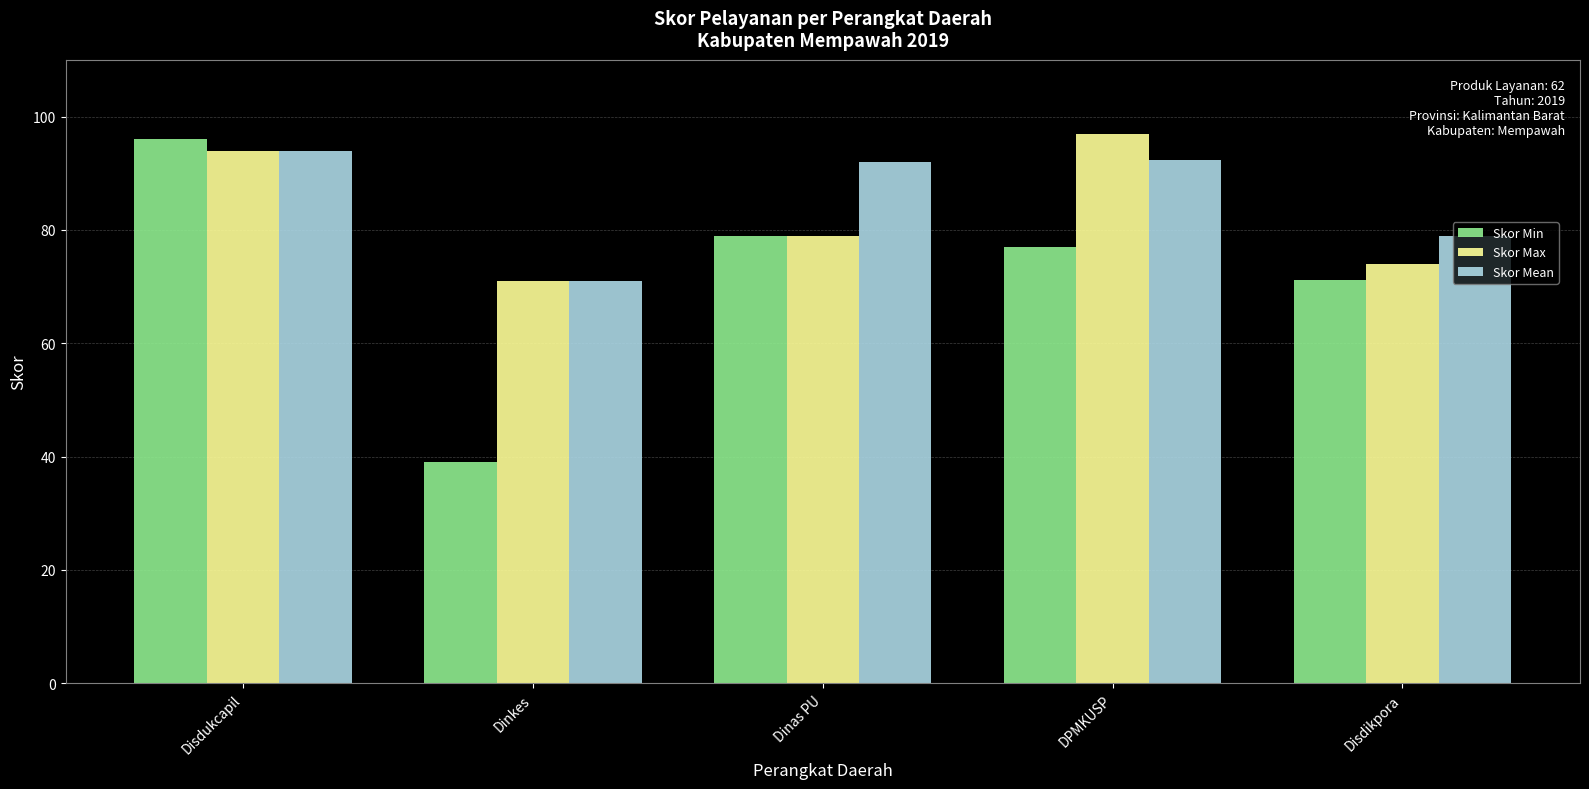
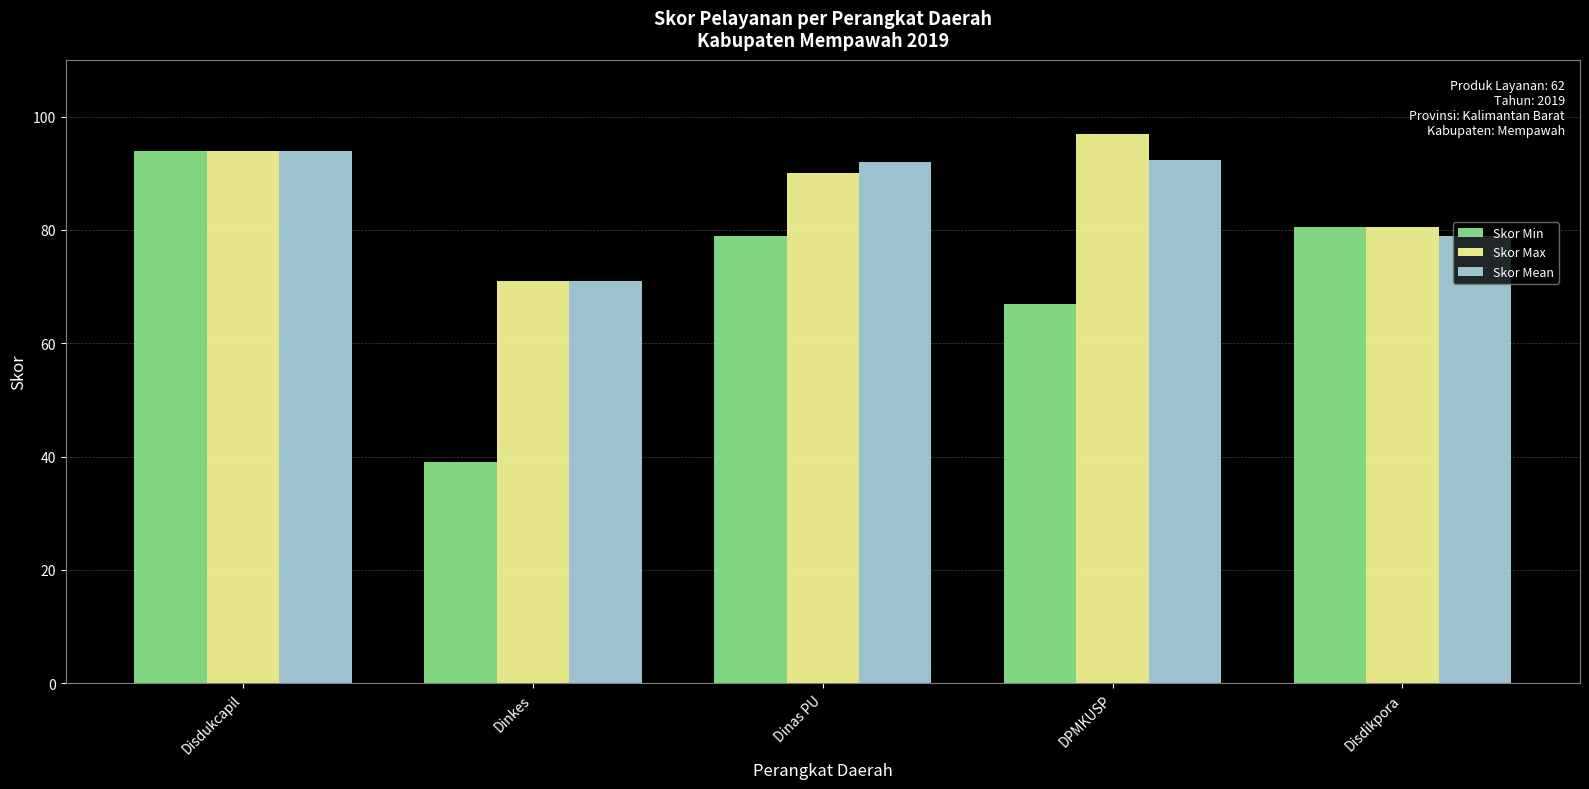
Skor Min, Disdukcapil: 96 -> 94
Skor Max, Dinas PU: 79 -> 90
Skor Min, DPMKUSP: 77 -> 67
Skor Min, Disdikpora: 71 -> 81
Skor Max, Disdikpora: 74 -> 81
